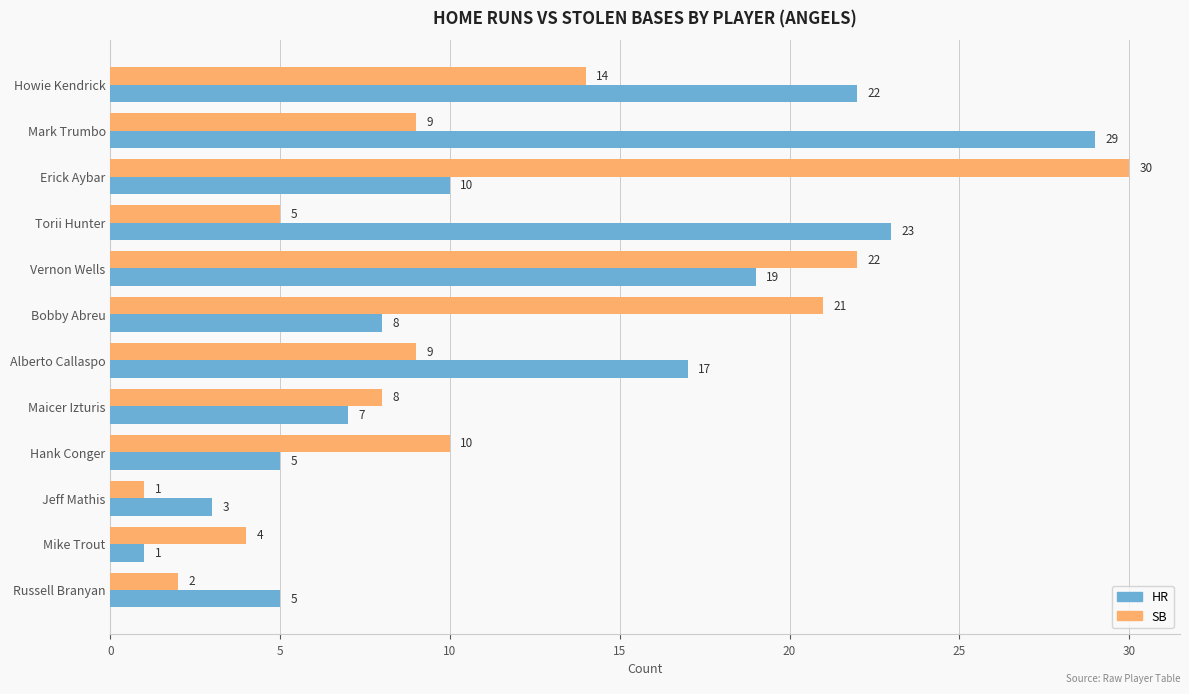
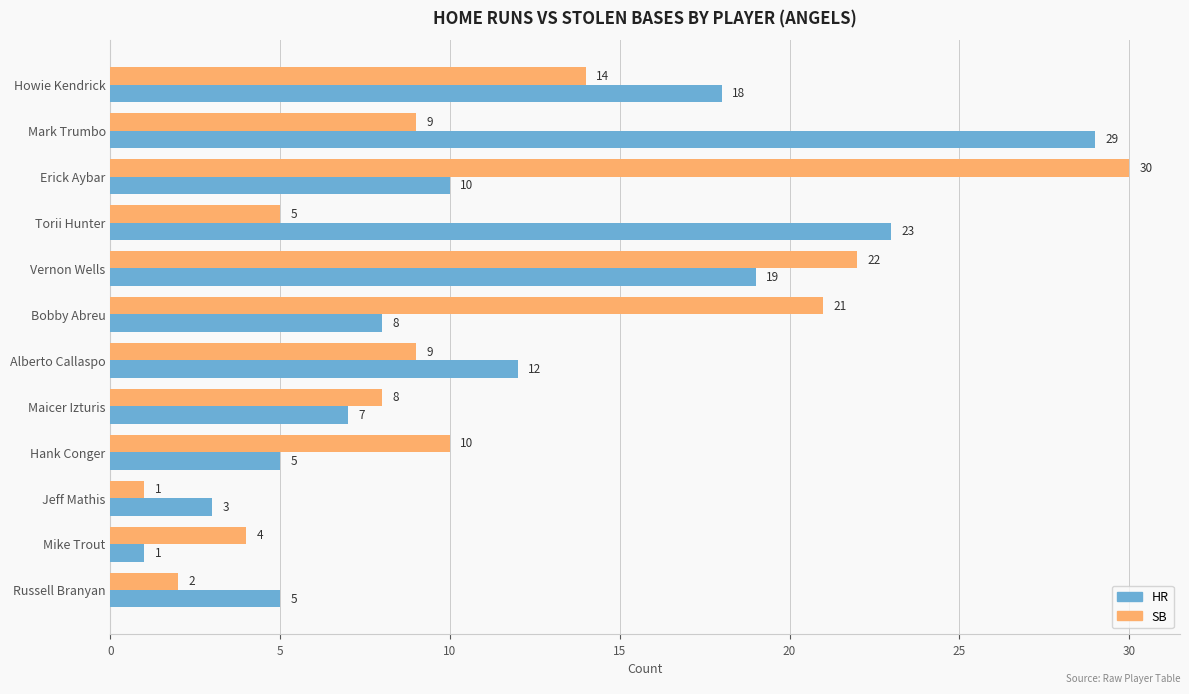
HR, Howie Kendrick: 22 -> 18
HR, Alberto Callaspo: 17 -> 12
